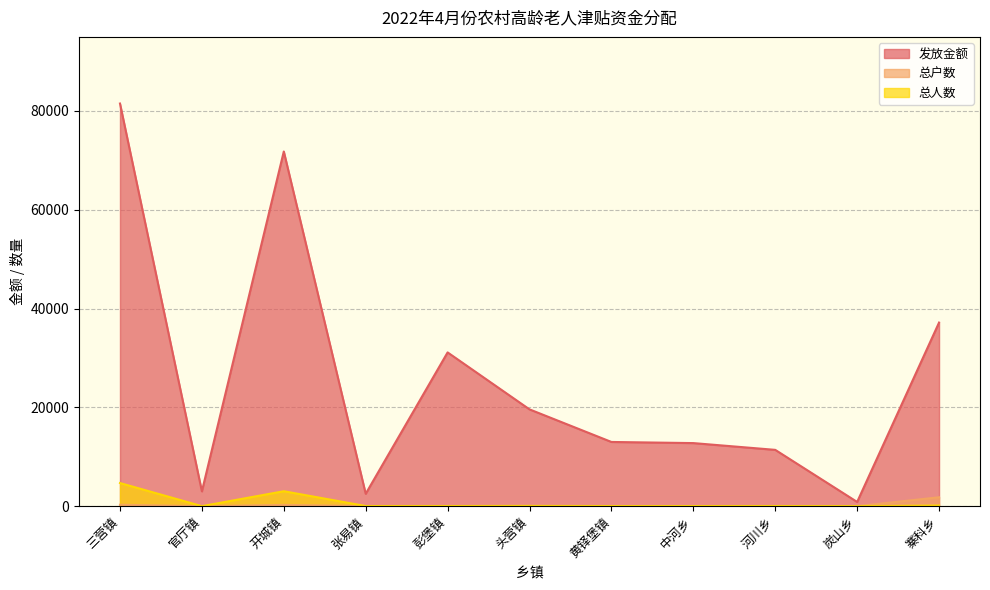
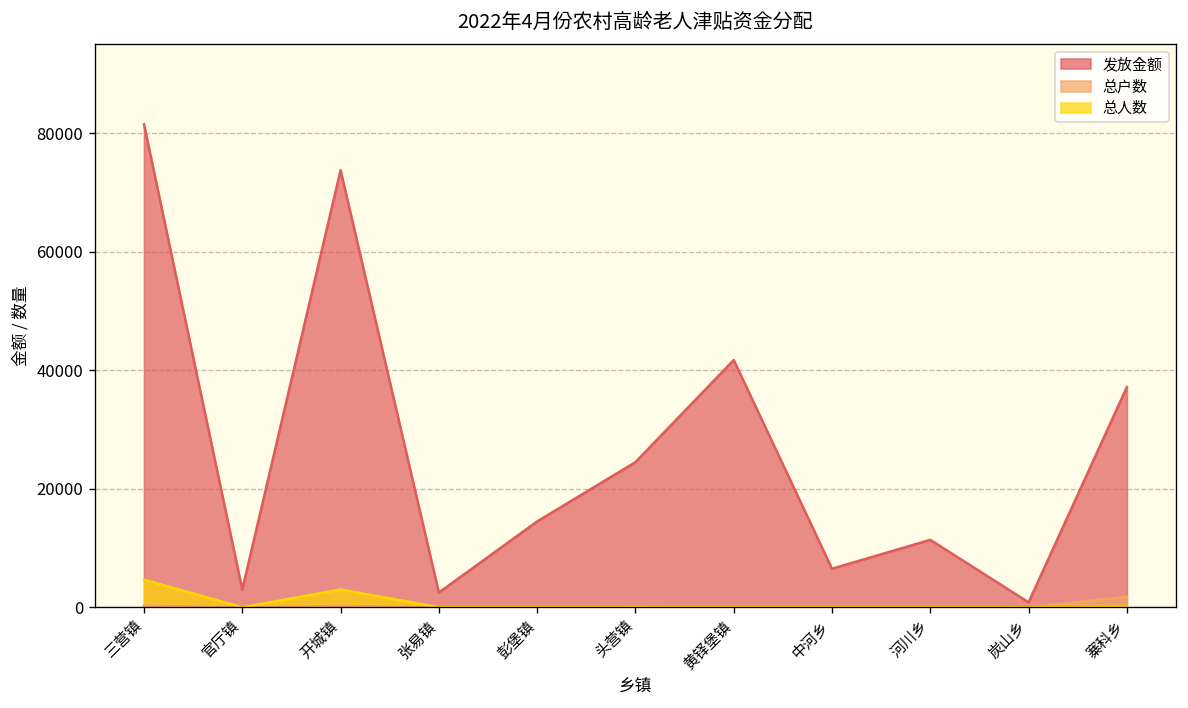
发放金额, 开城镇: 72000 -> 74000
发放金额, 彭堡镇: 31000 -> 15000
发放金额, 头营镇: 20000 -> 25000
发放金额, 黄铎堡镇: 13000 -> 42000
发放金额, 中河乡: 13000 -> 7000
